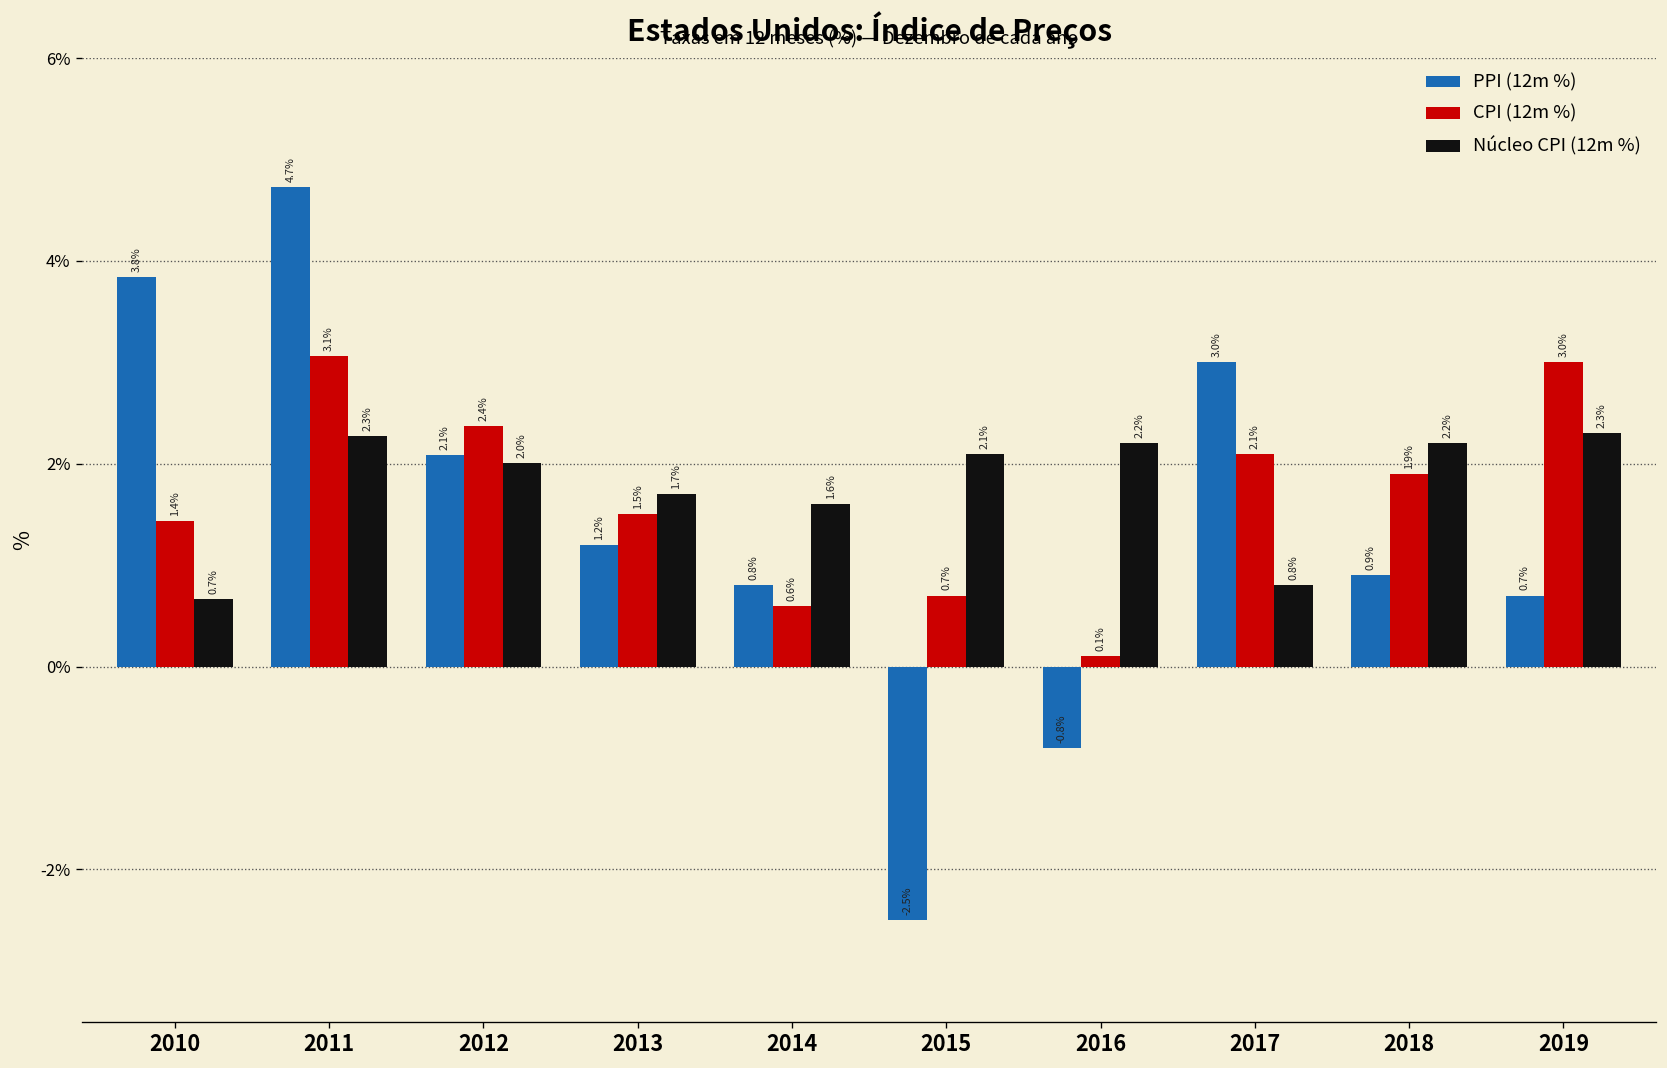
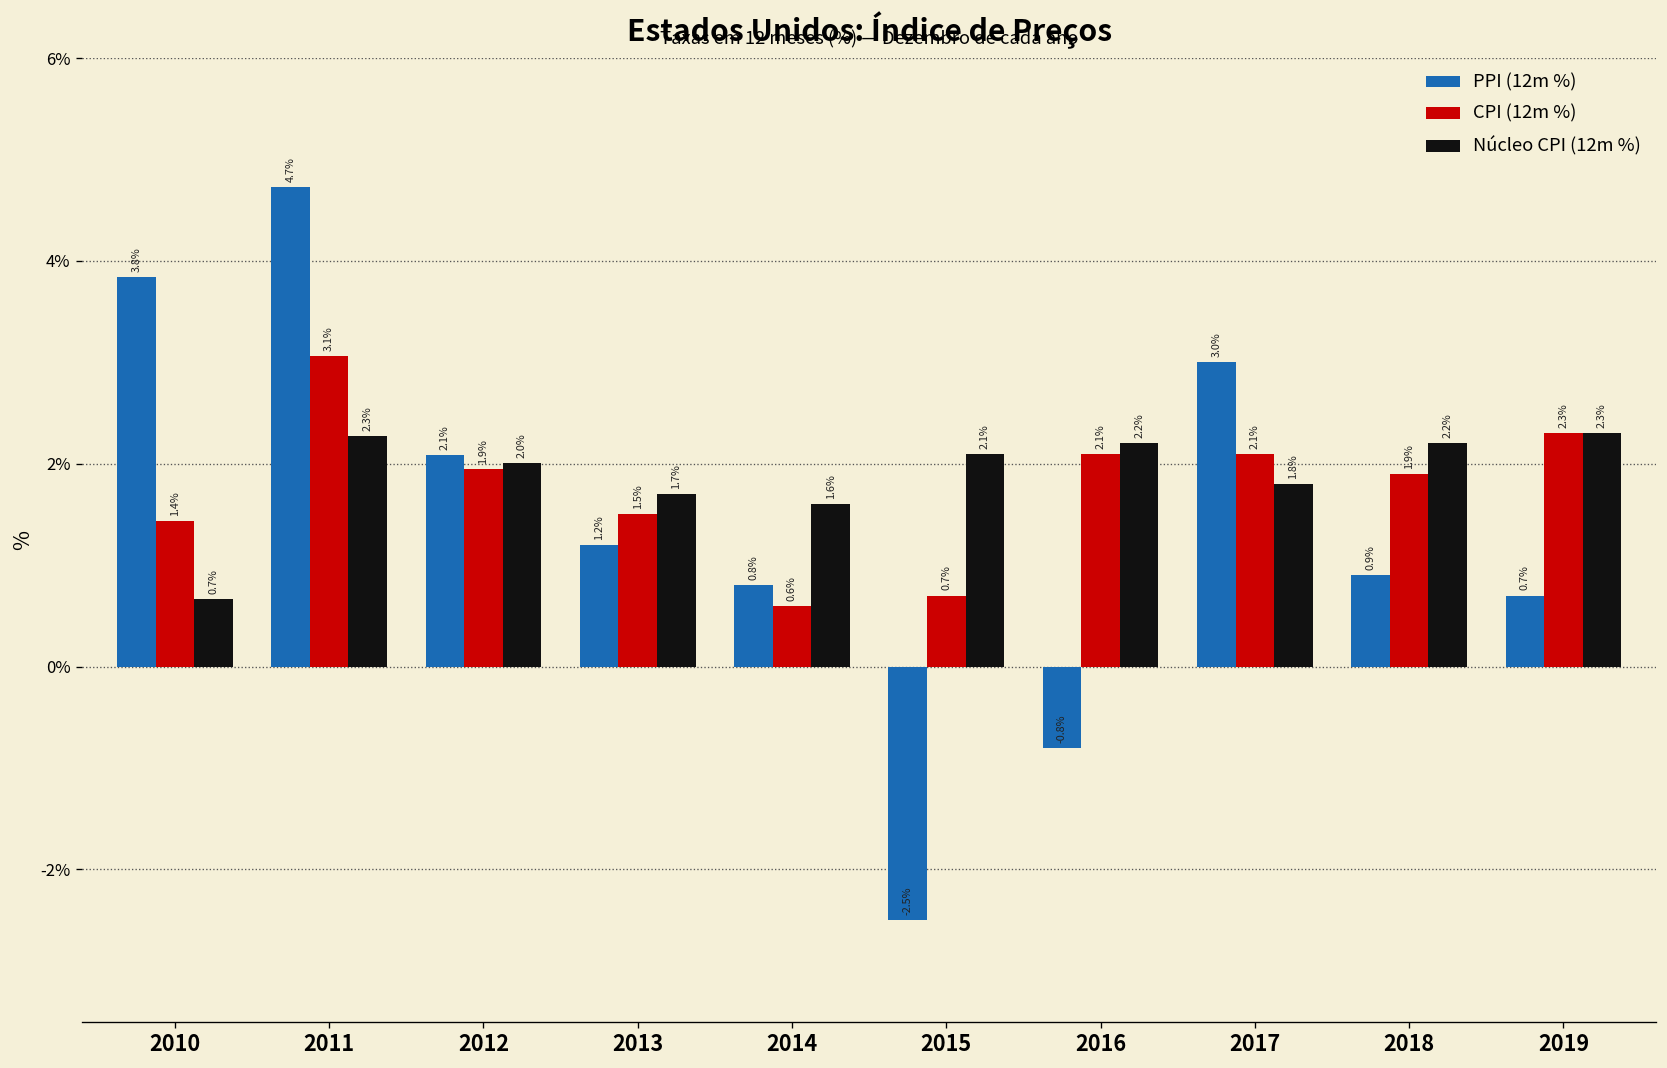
CPI (12m %), 2012: 2.4% -> 1.9%
CPI (12m %), 2016: 0.1% -> 2.1%
Núcleo CPI (12m %), 2017: 0.8% -> 1.8%
CPI (12m %), 2019: 3.0% -> 2.3%
